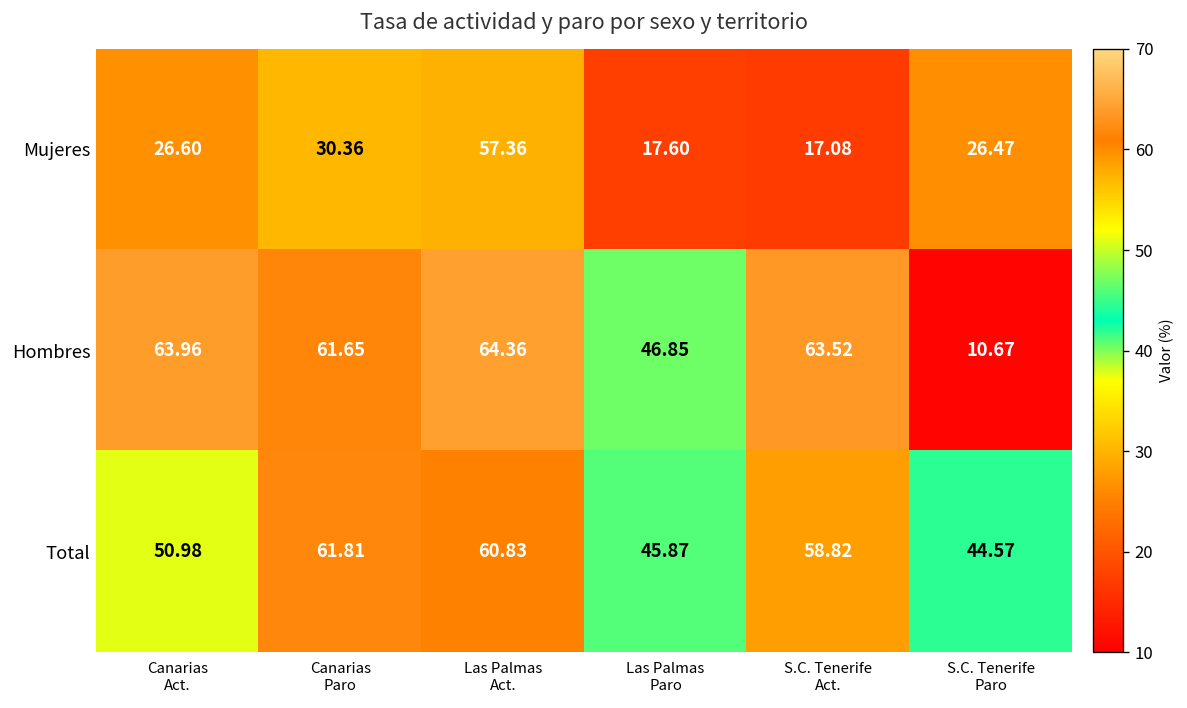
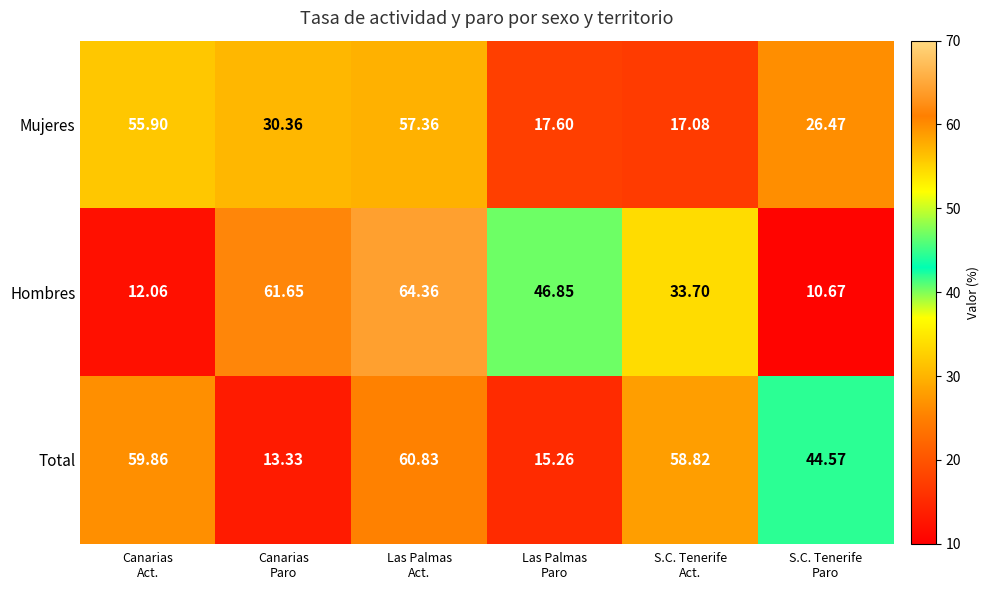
Mujeres, Canarias Act.: 26.60 -> 55.90
Hombres, Canarias Act.: 63.96 -> 12.06
Hombres, S.C. Tenerife Act.: 63.52 -> 33.70
Total, Canarias Act.: 50.98 -> 59.86
Total, Canarias Paro: 61.81 -> 13.33
Total, Las Palmas Paro: 45.87 -> 15.26
